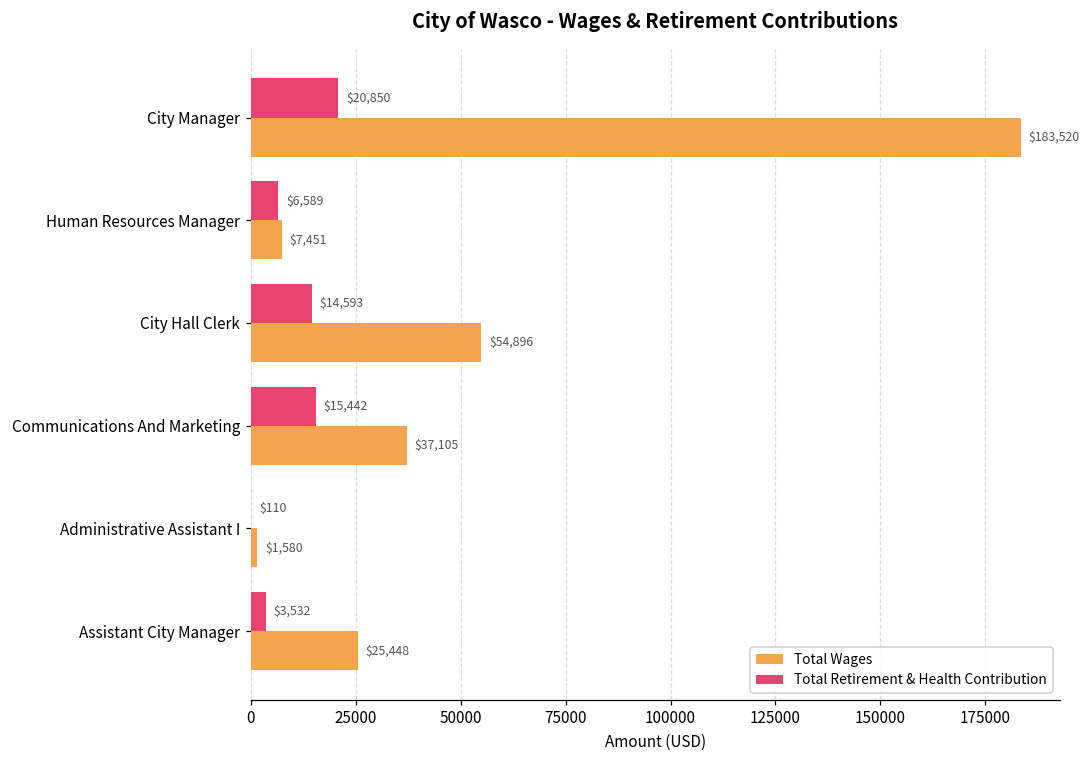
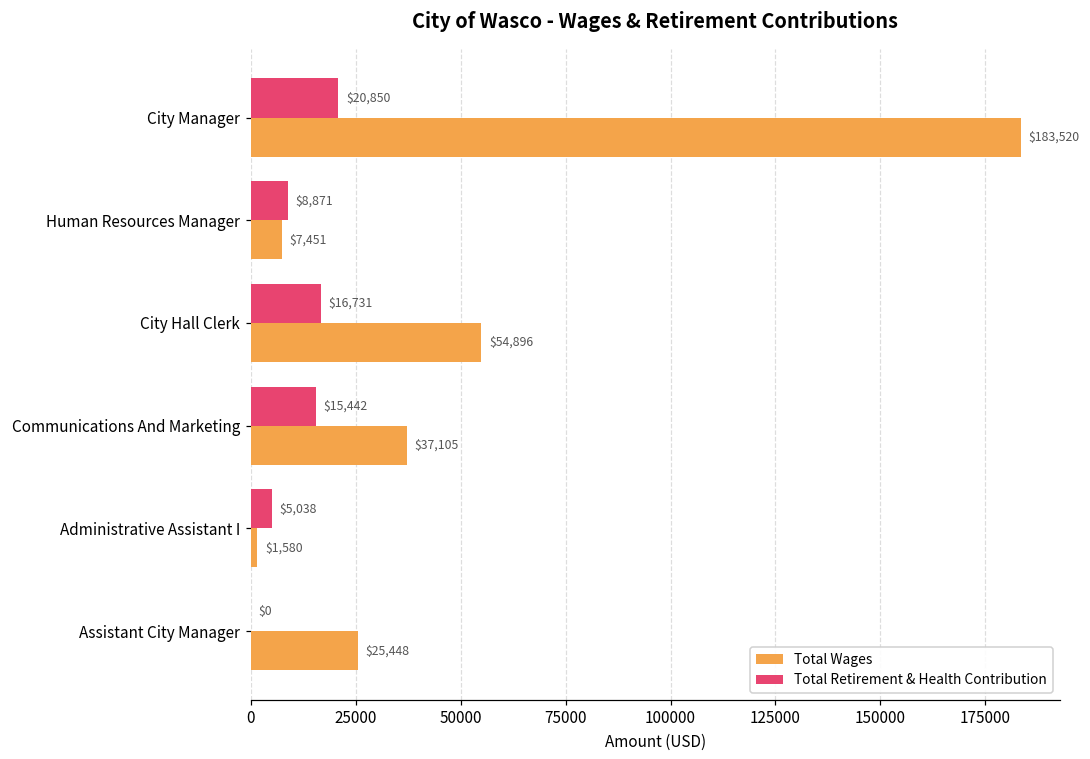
Total Retirement & Health Contribution, Human Resources Manager: $6,589 -> $8,871
Total Retirement & Health Contribution, City Hall Clerk: $14,593 -> $16,731
Total Retirement & Health Contribution, Administrative Assistant I: $110 -> $5,038
Total Retirement & Health Contribution, Assistant City Manager: $3,532 -> $0
